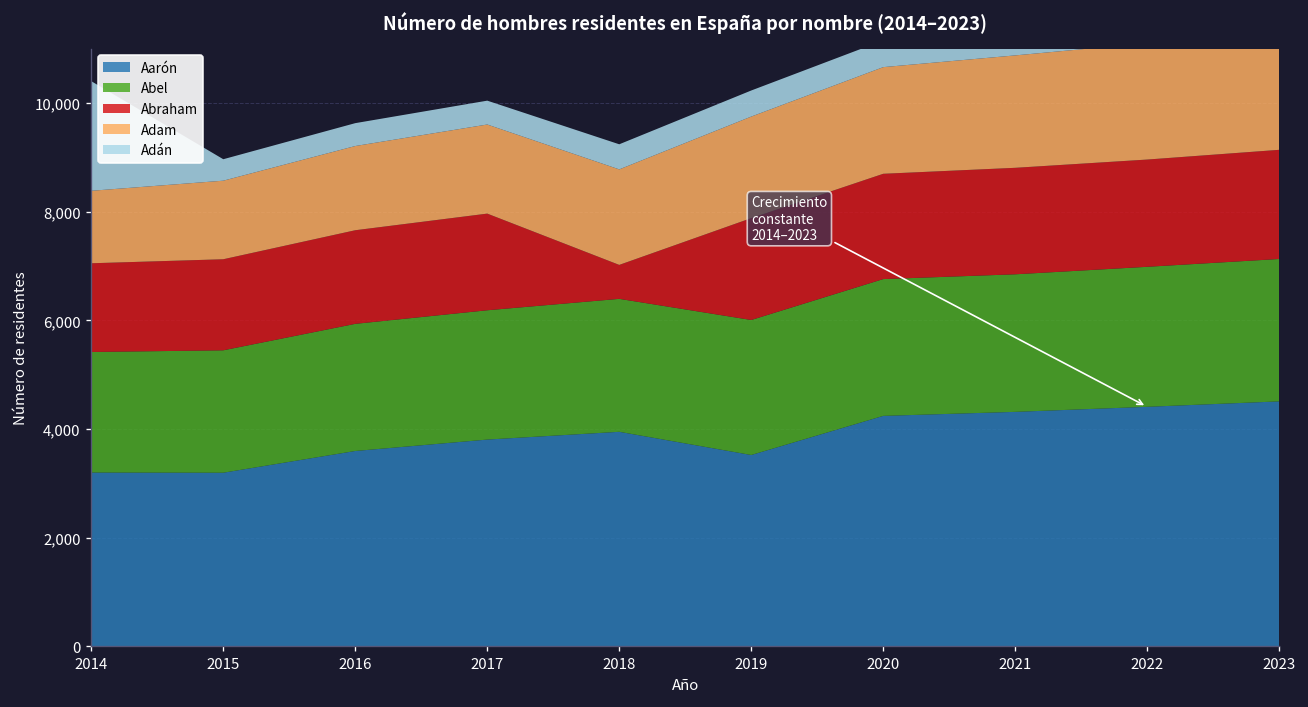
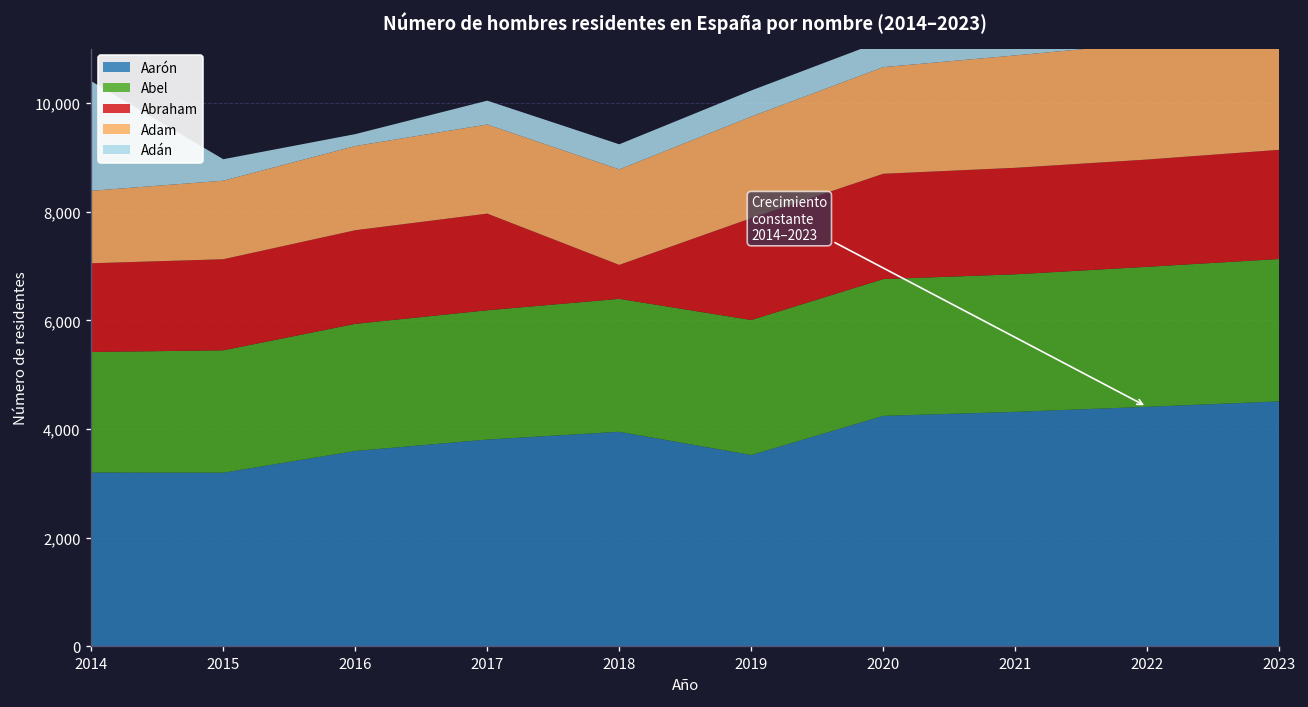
Adán, 2016: 400 -> 200
